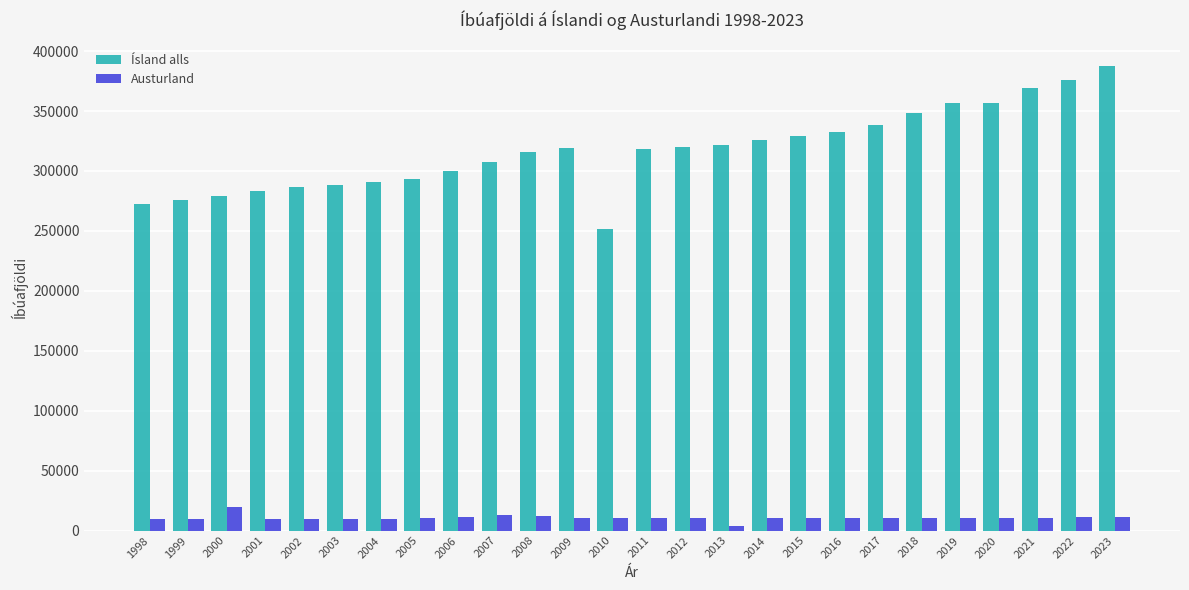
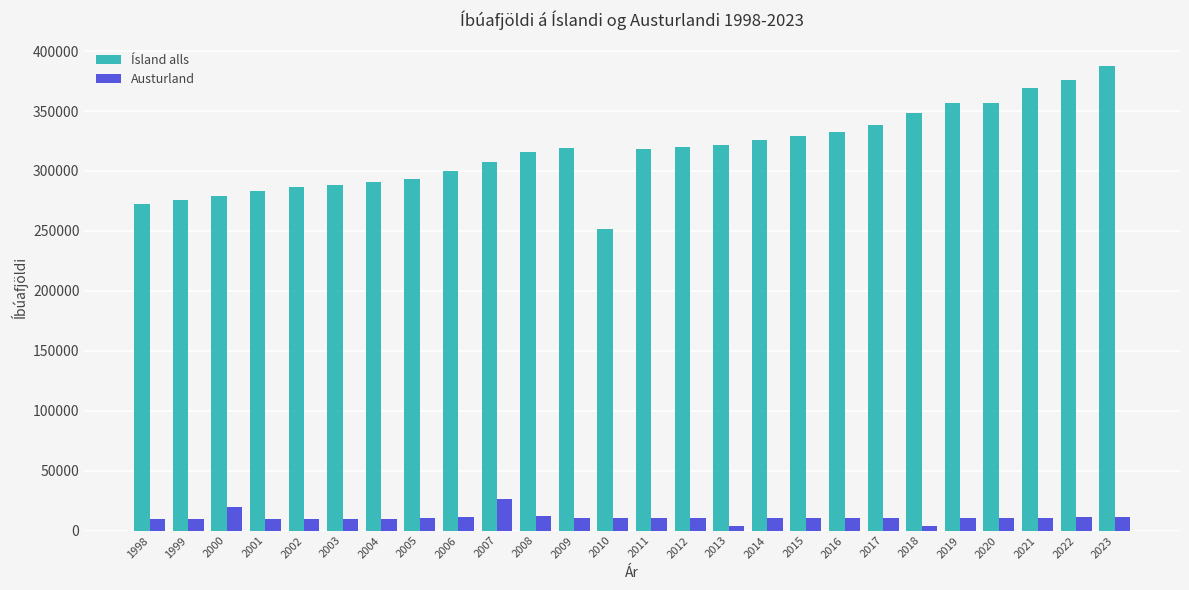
Austurland, 2007: 13000 -> 26000
Austurland, 2018: 10000 -> 4000
